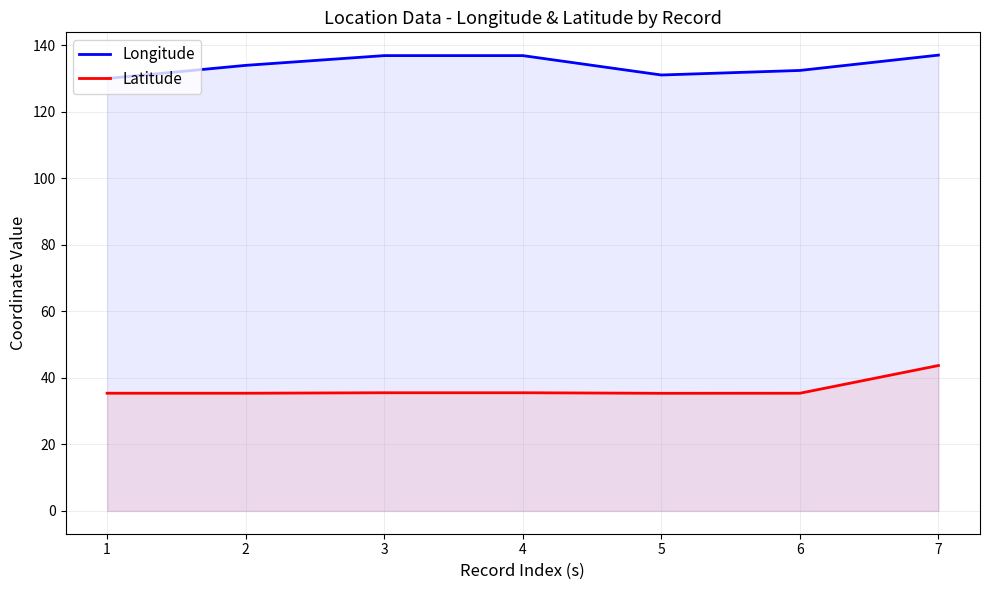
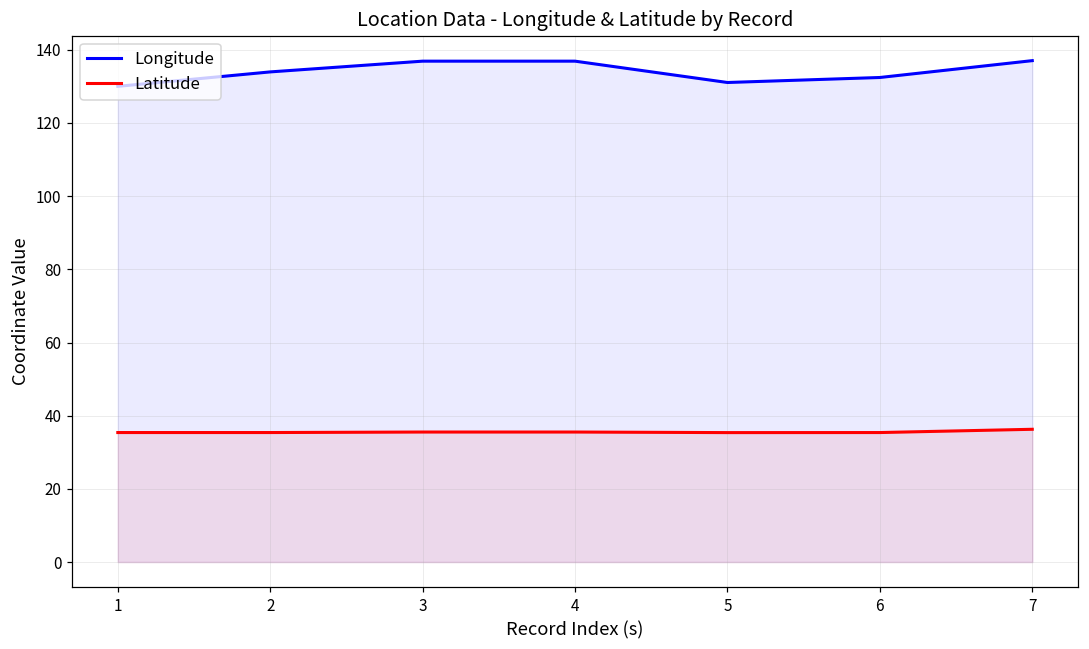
Latitude, 7: 44 -> 36
